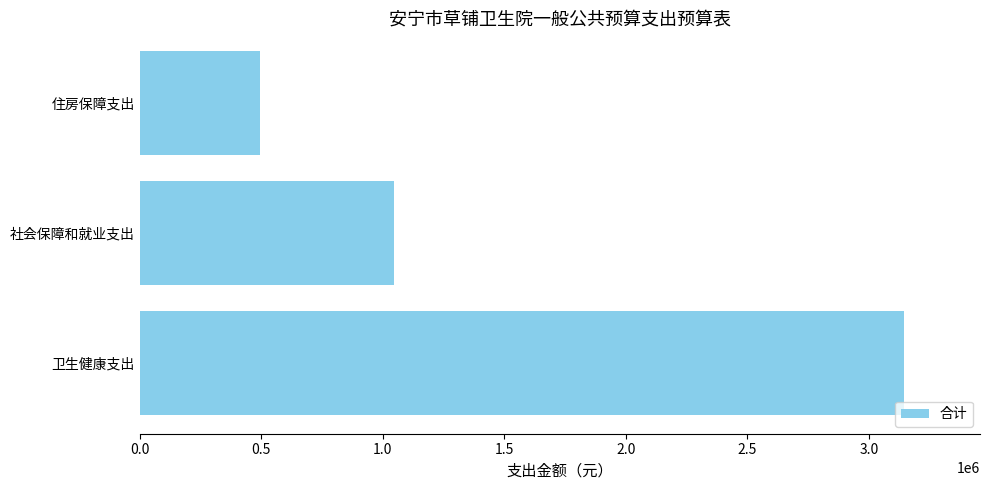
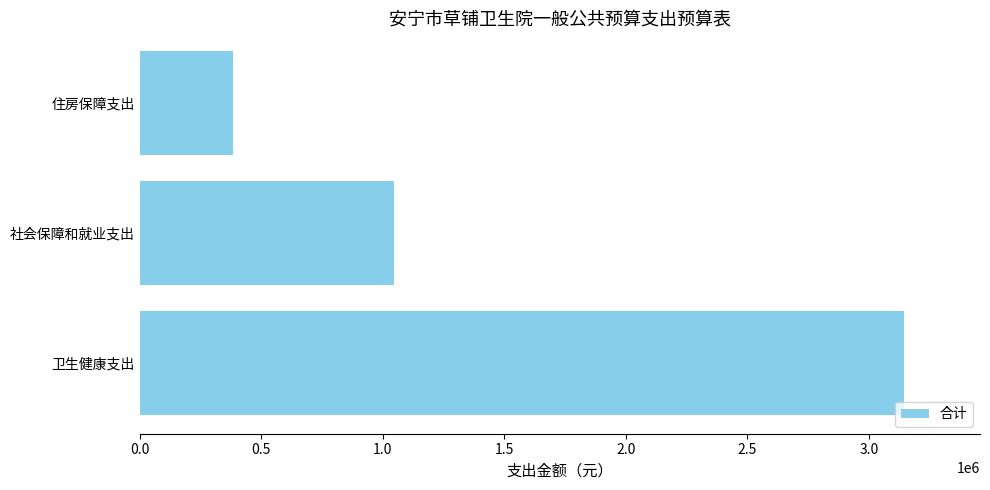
住房保障支出: 500000 -> 380000
